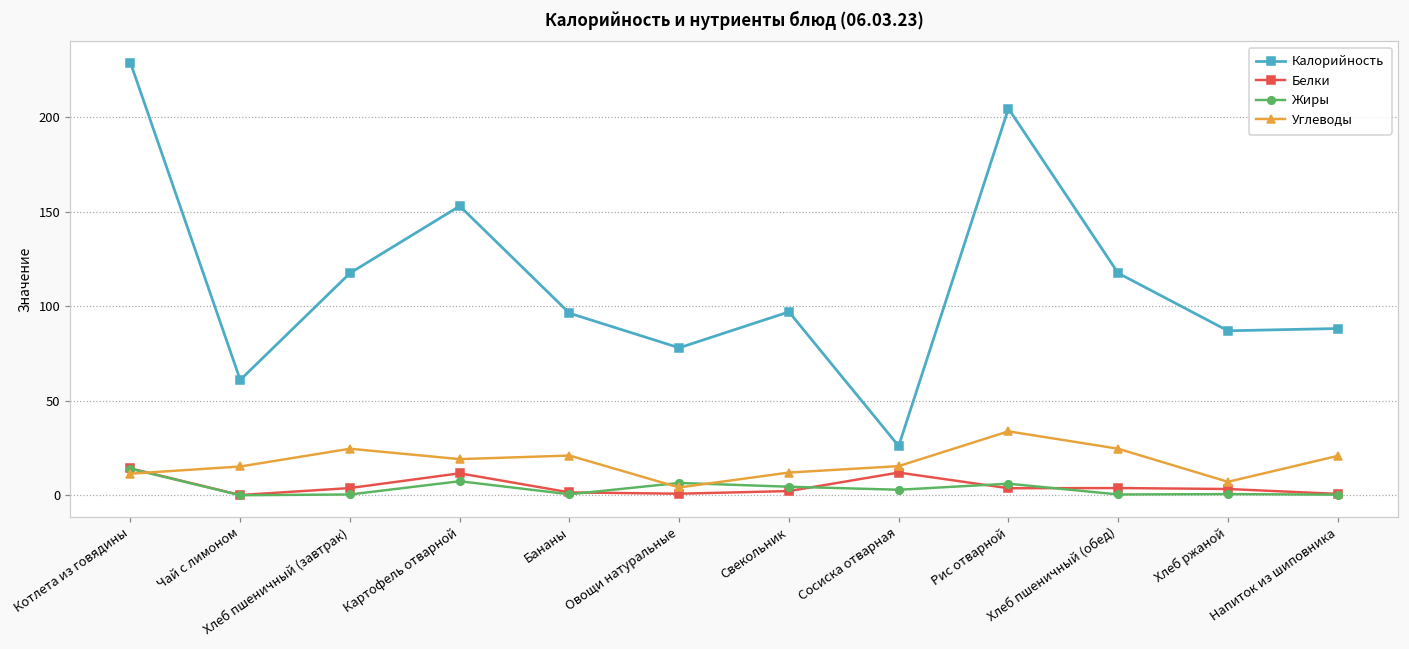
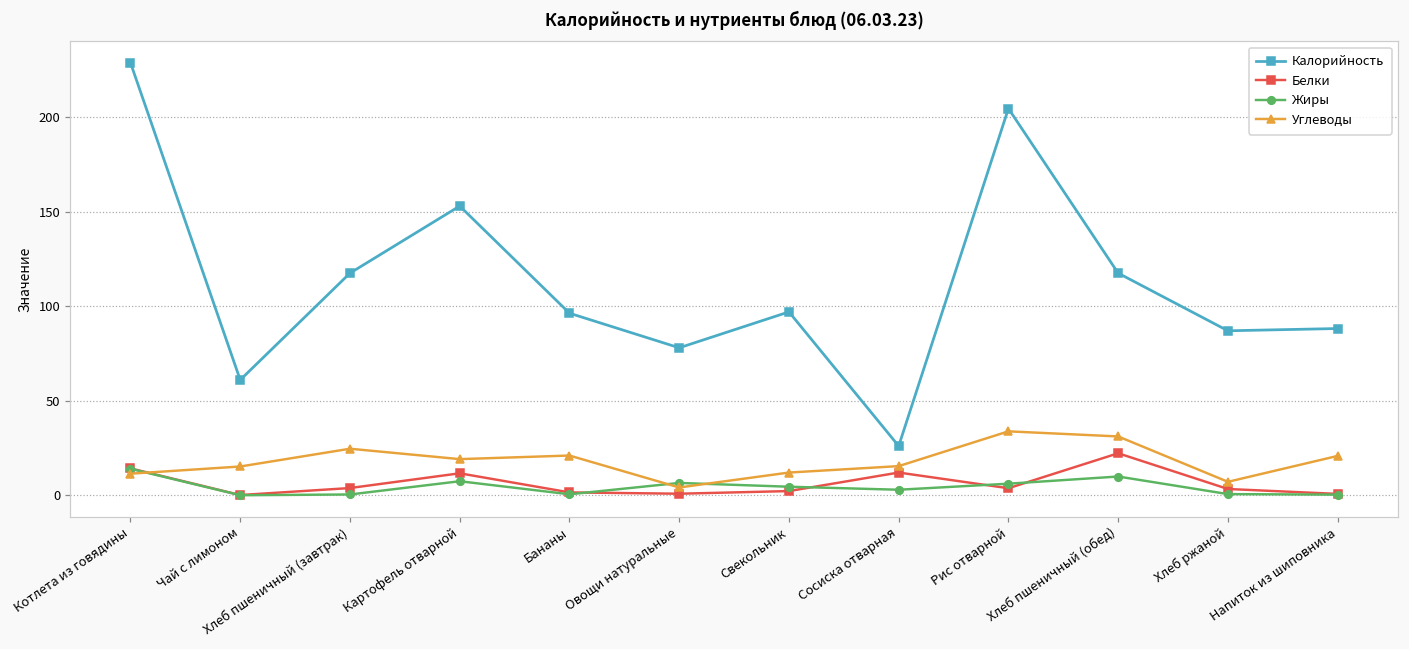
Белки, Хлеб пшеничный (обед): 4 -> 22
Жиры, Хлеб пшеничный (обед): 0 -> 10
Углеводы, Хлеб пшеничный (обед): 25 -> 31
